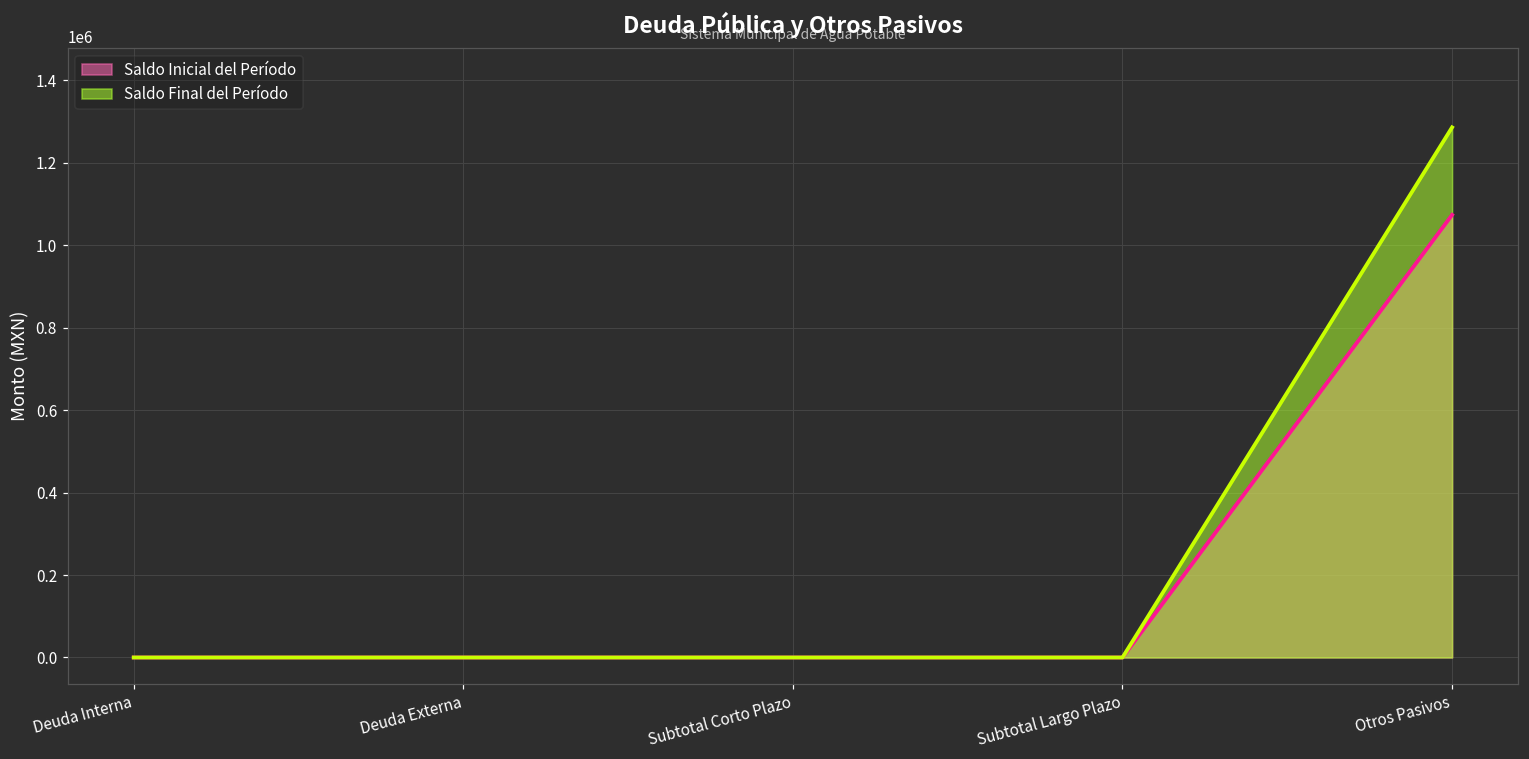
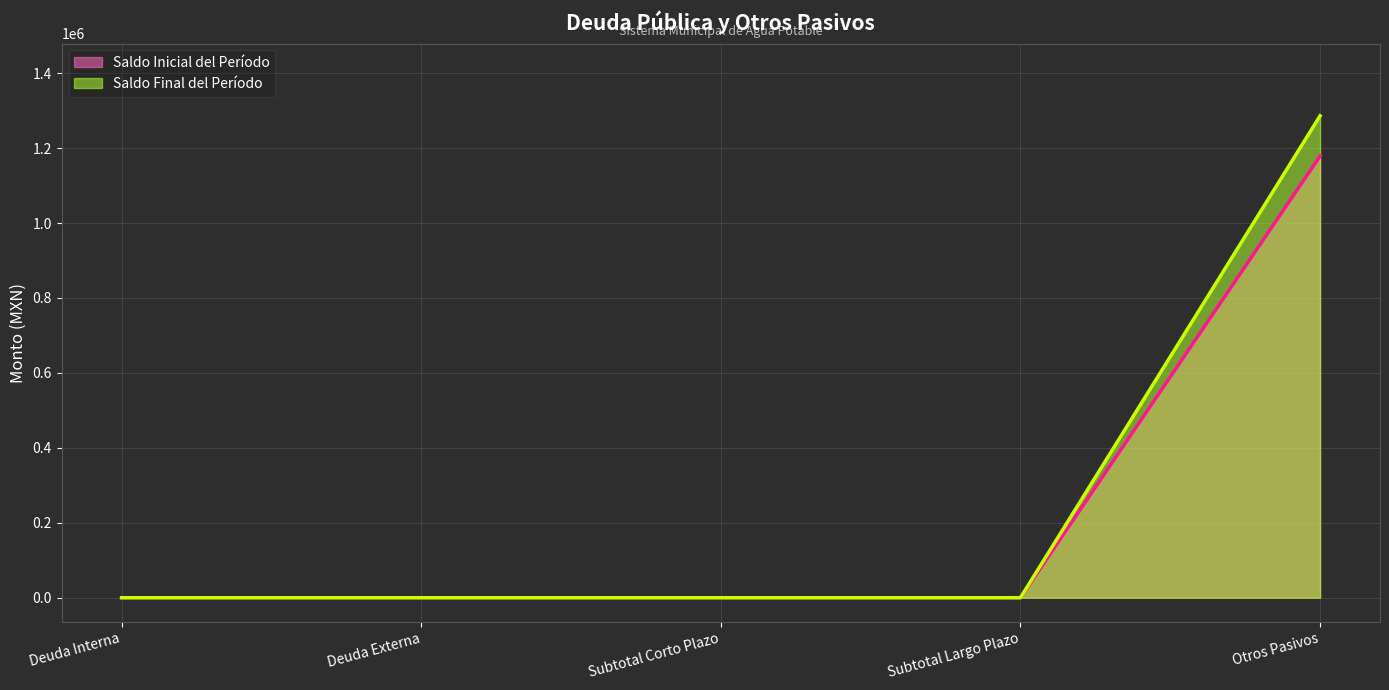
Saldo Inicial del Período, Otros Pasivos: 1070000 -> 1180000
